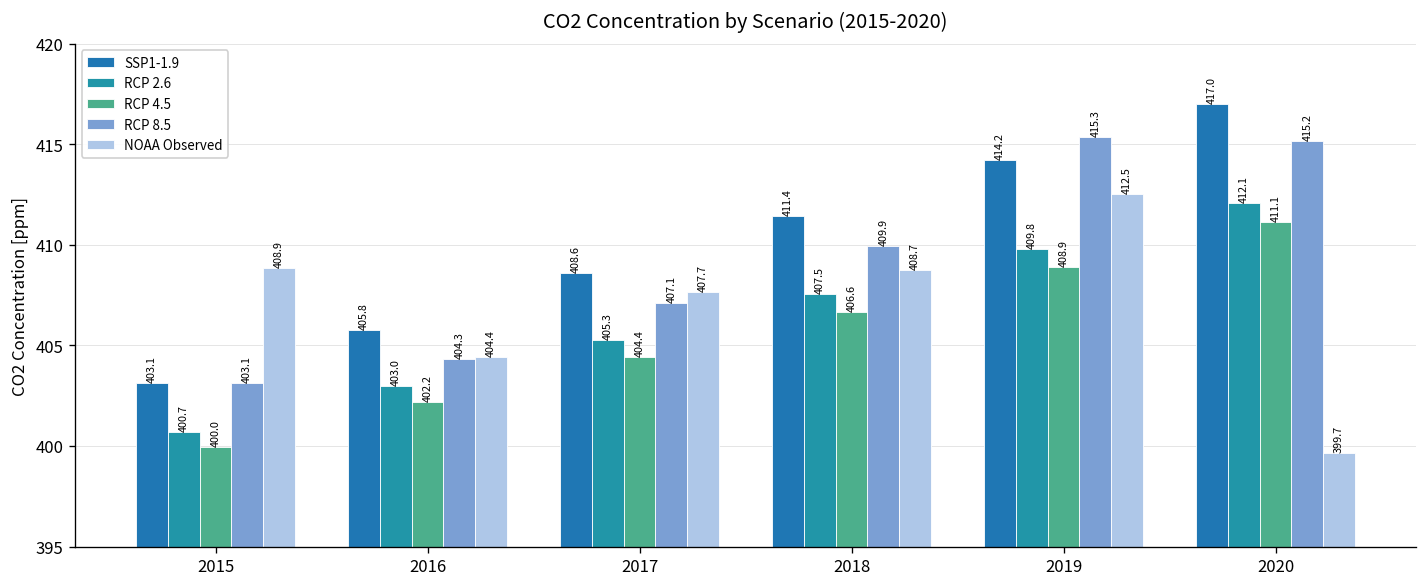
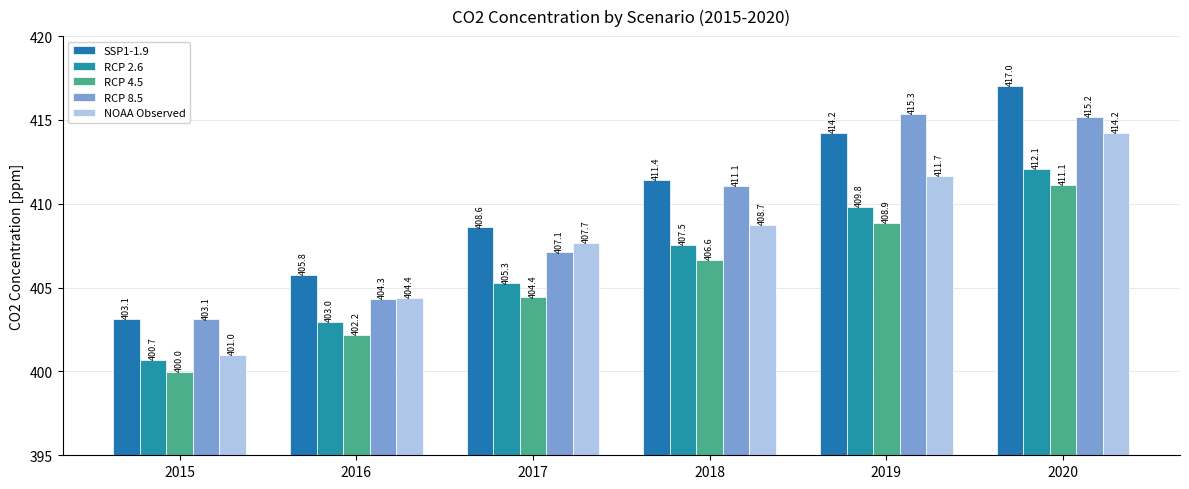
NOAA Observed, 2015: 408.9 -> 401.0
RCP 8.5, 2018: 409.9 -> 411.1
NOAA Observed, 2019: 412.5 -> 411.7
NOAA Observed, 2020: 399.7 -> 414.2
